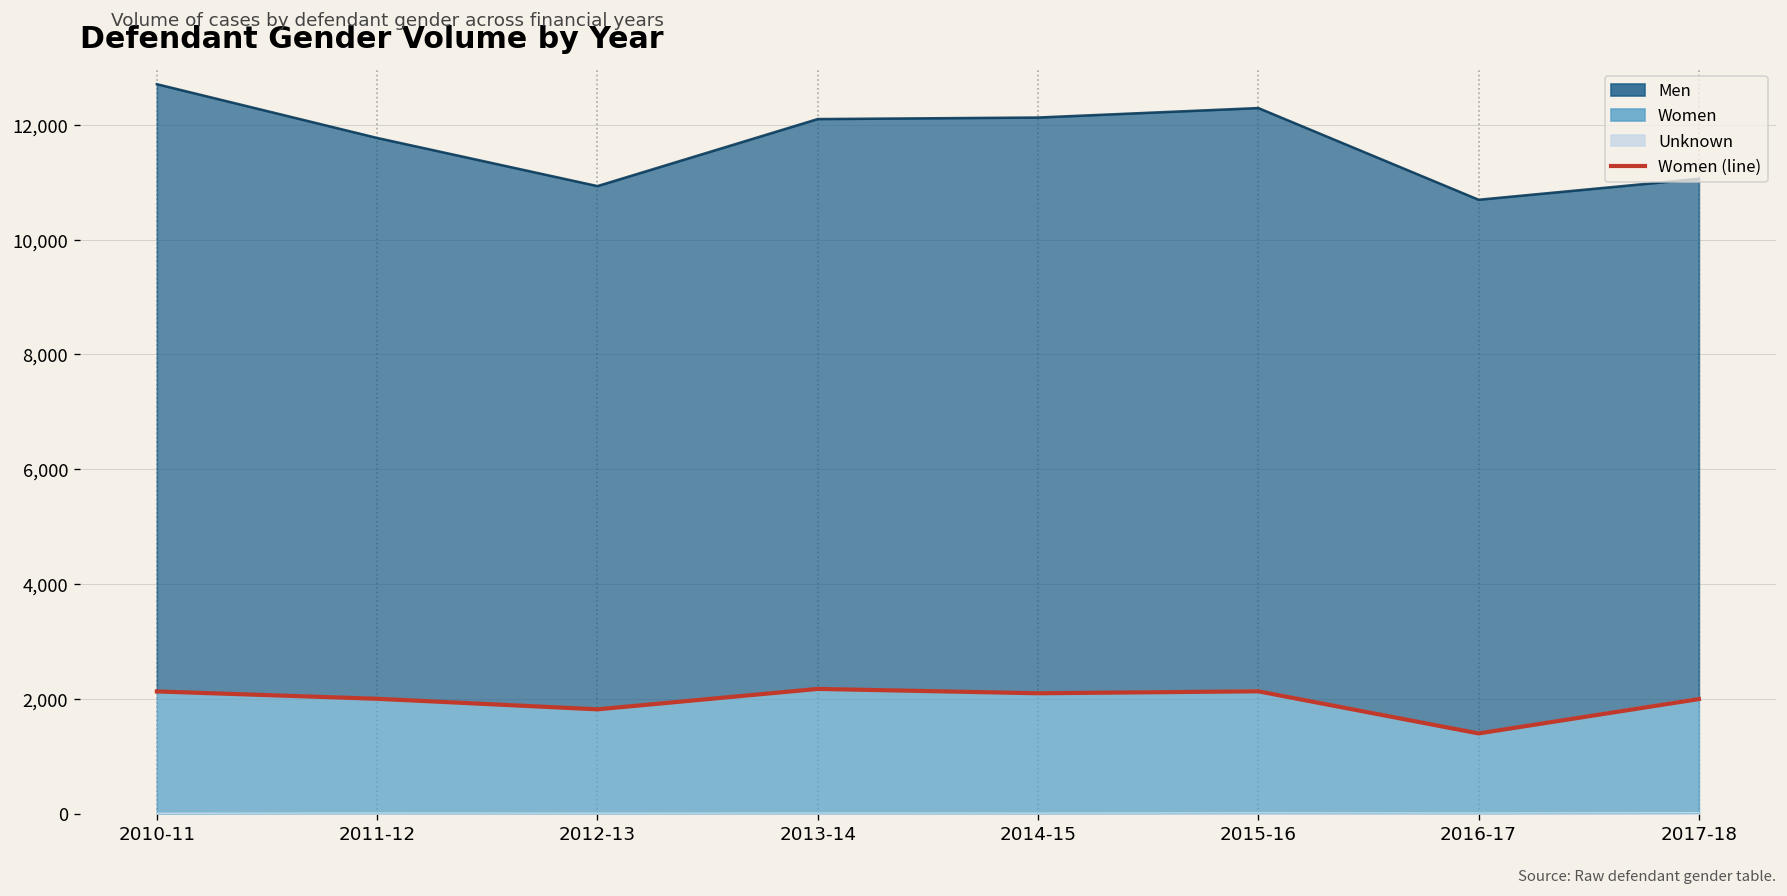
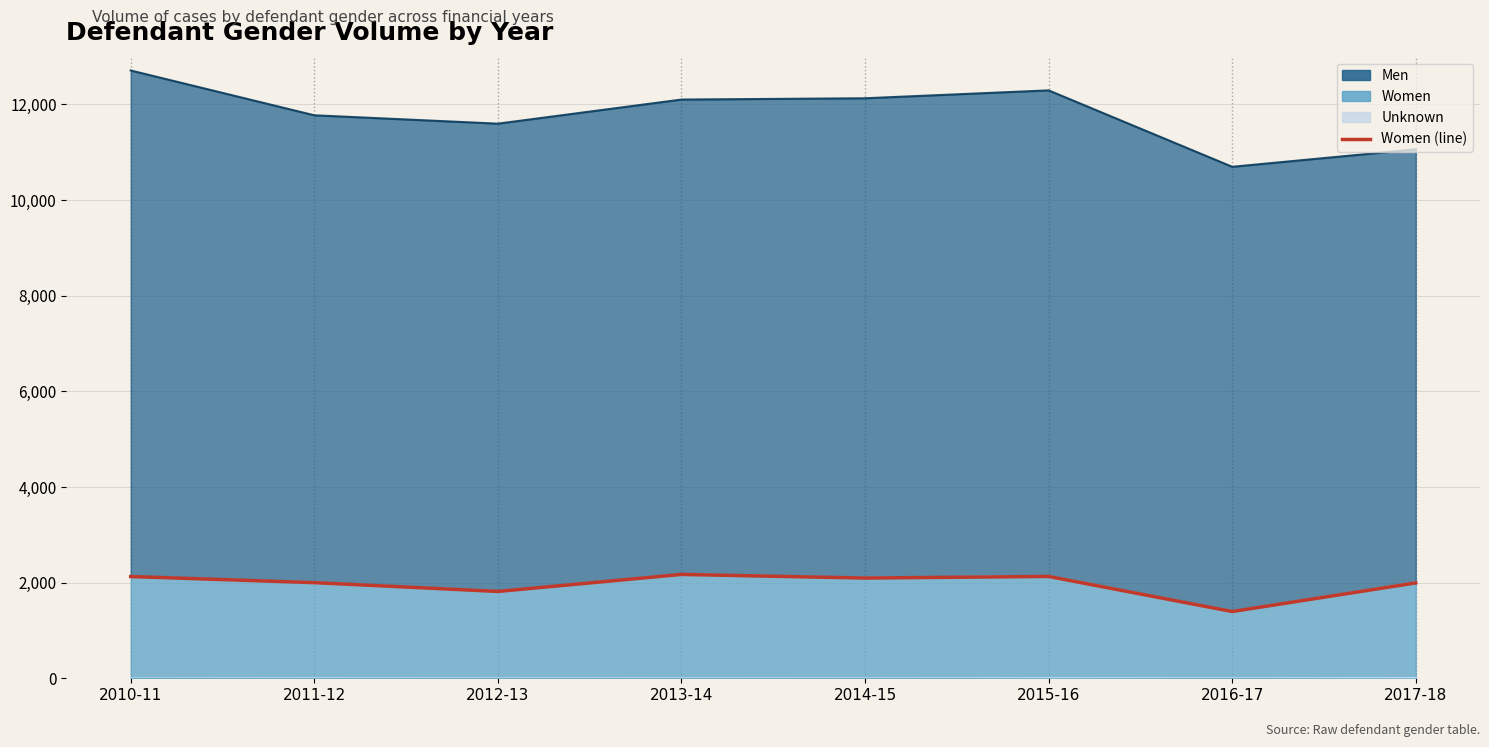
Men, 2012-13: 9,100 -> 9,800
